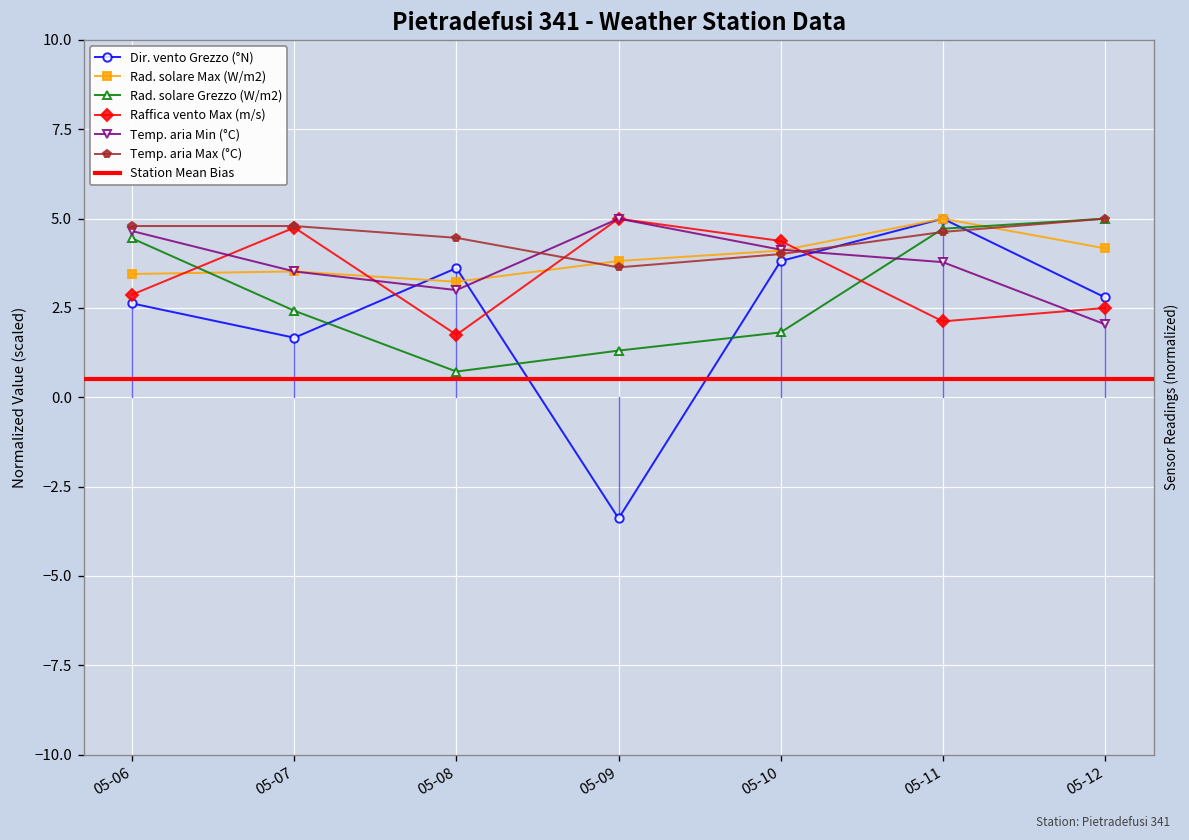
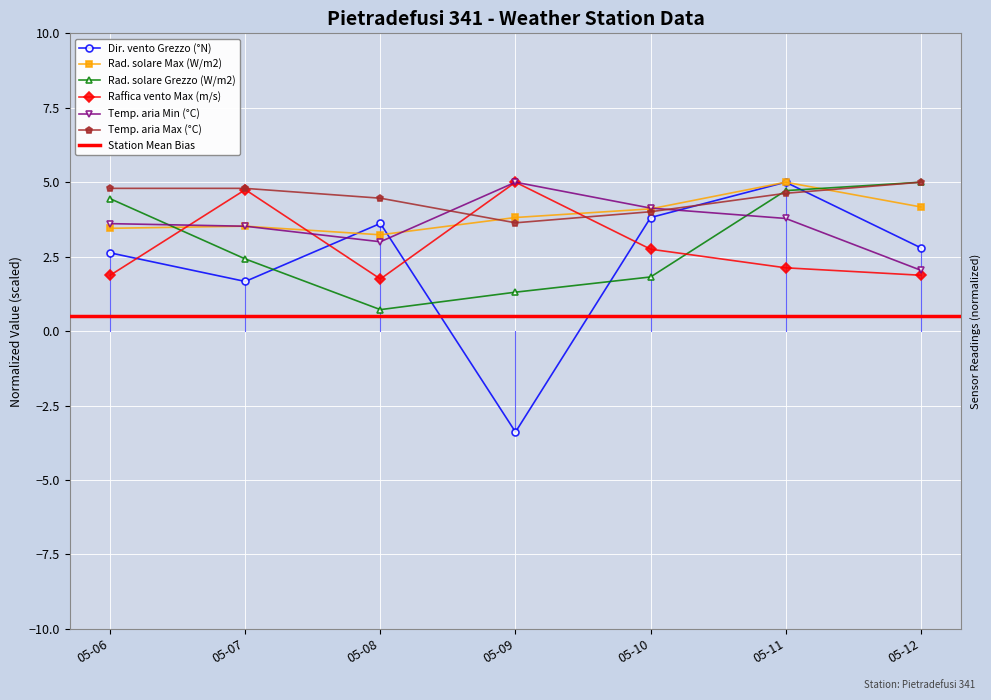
Raffica vento Max (m/s), 05-06: 2.9 -> 1.9
Temp. aria Min (°C), 05-06: 4.7 -> 3.6
Raffica vento Max (m/s), 05-10: 4.4 -> 2.8
Raffica vento Max (m/s), 05-12: 2.5 -> 1.9
